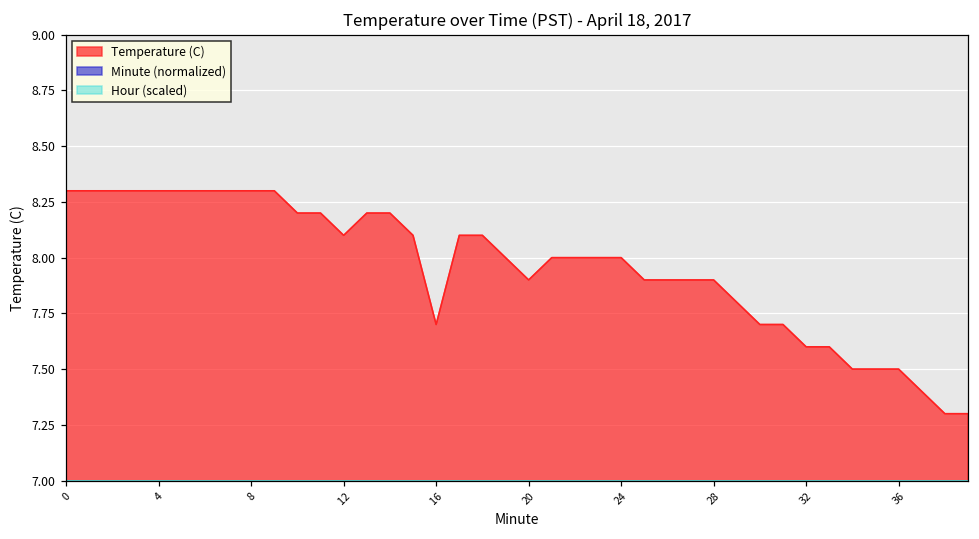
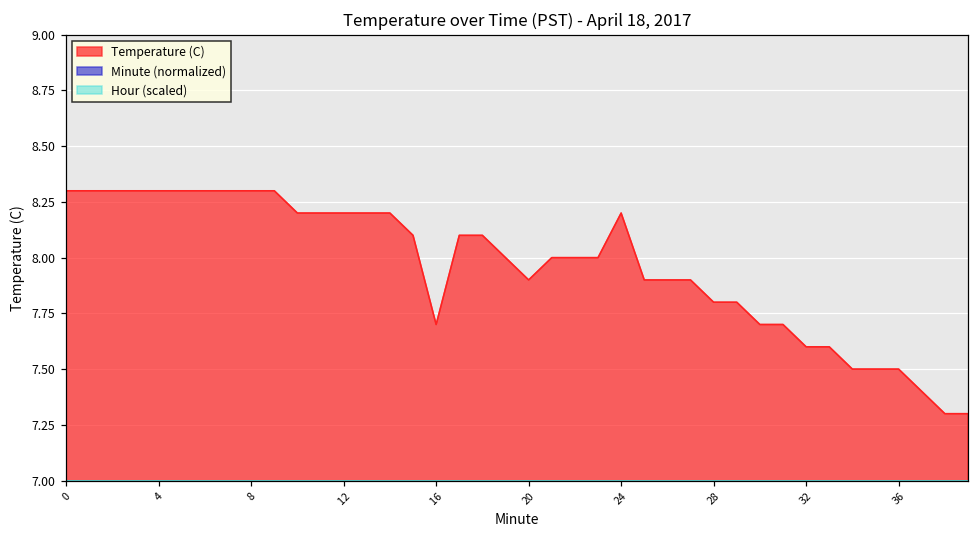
Temperature (C), 12: 8.1 -> 8.2
Temperature (C), 24: 8.0 -> 8.2
Temperature (C), 28: 7.9 -> 7.8
